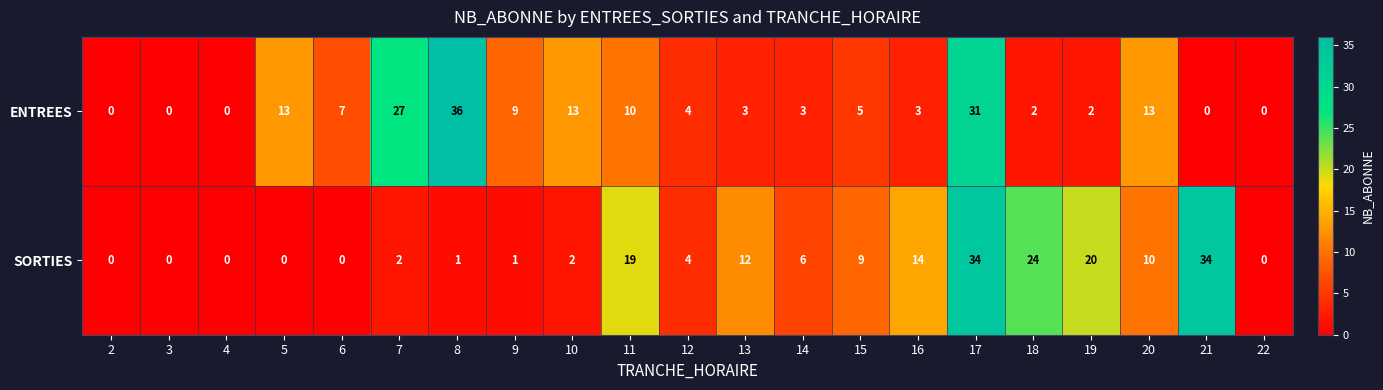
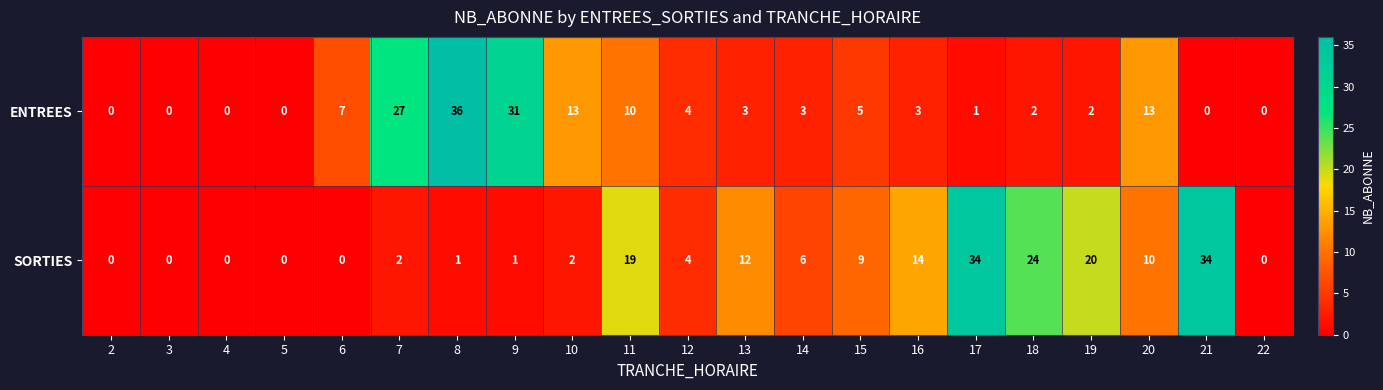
ENTREES, 5: 13 -> 0
ENTREES, 9: 9 -> 31
ENTREES, 17: 31 -> 1
